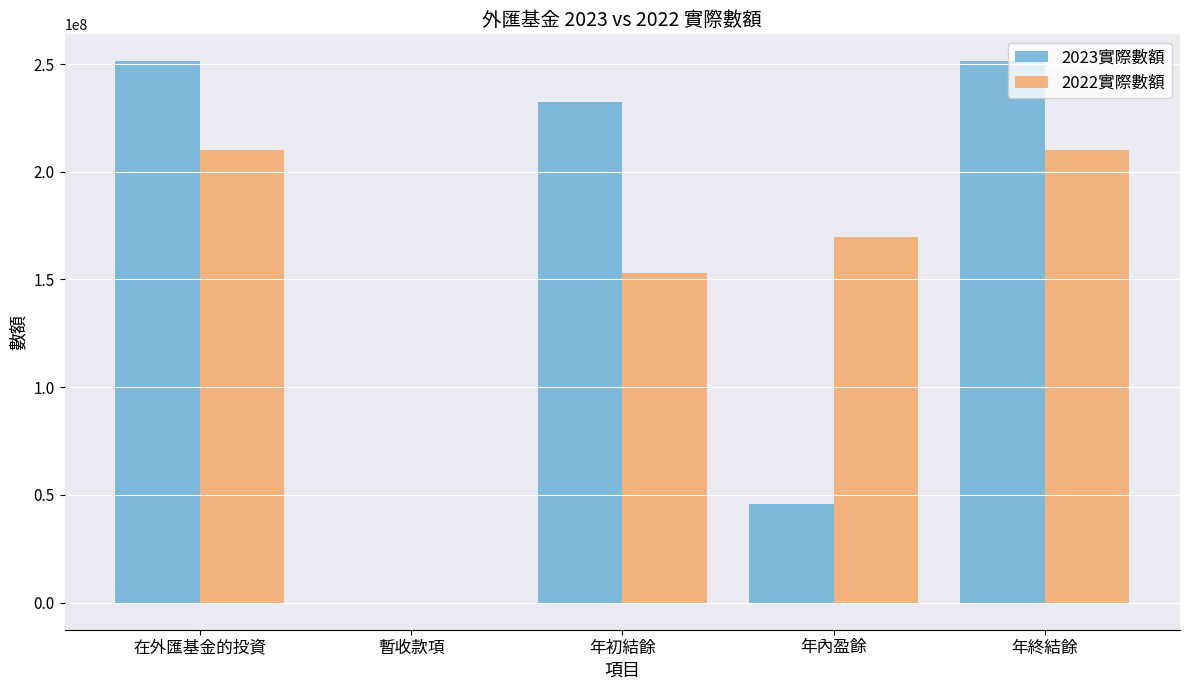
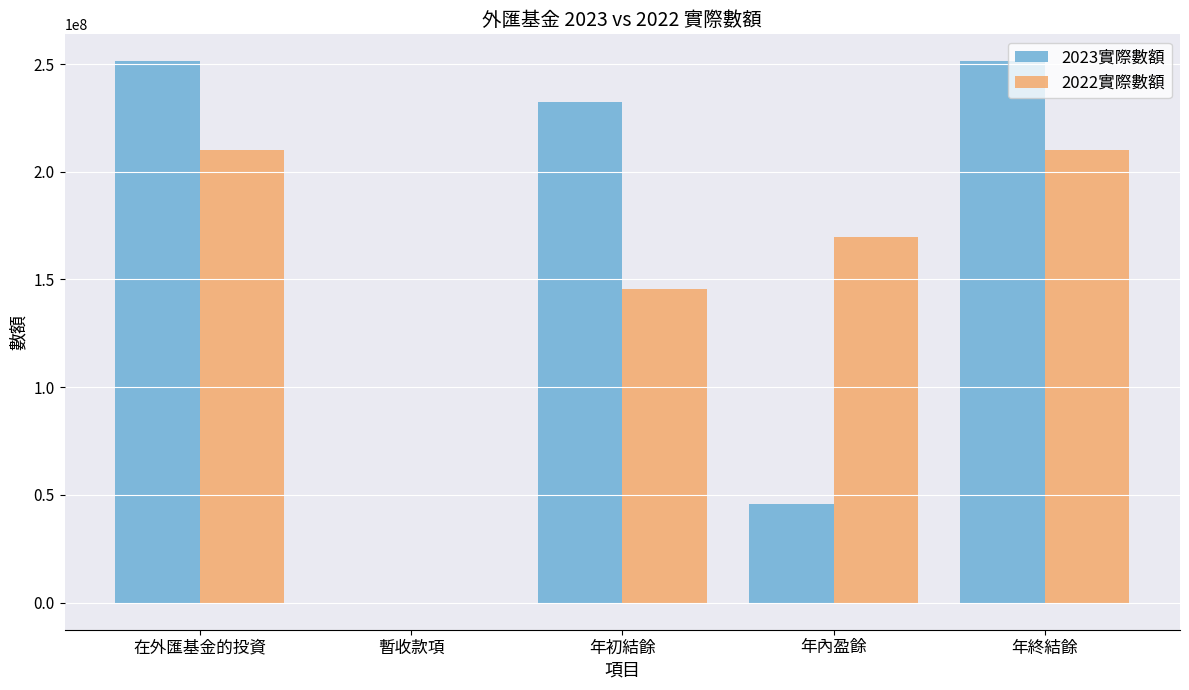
2022實際數額, 年初結餘: 153000000 -> 145000000
